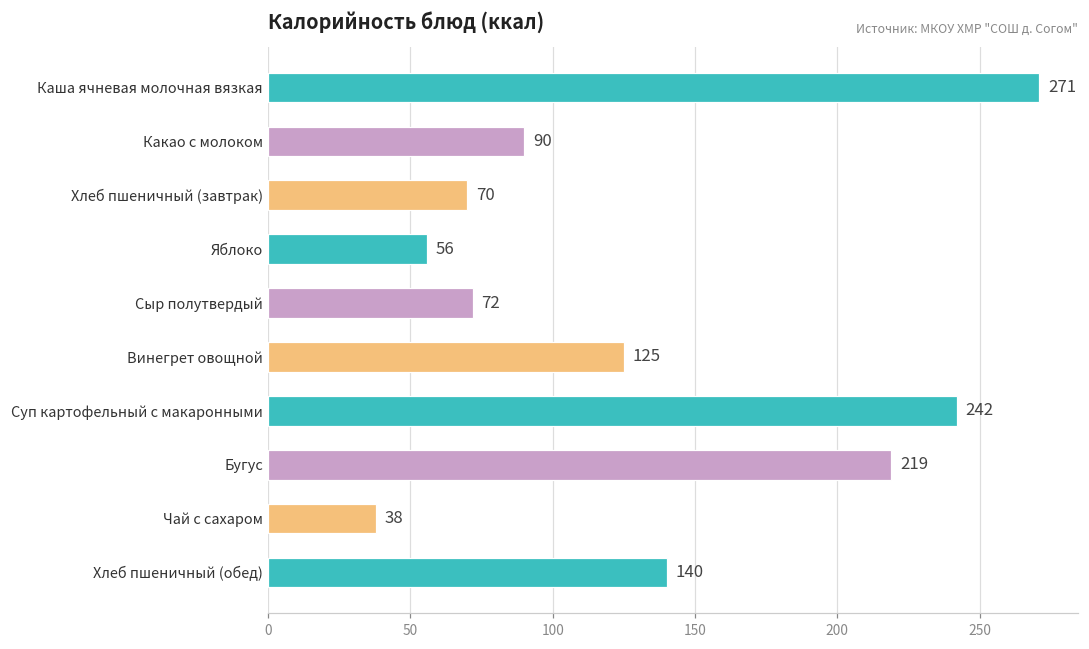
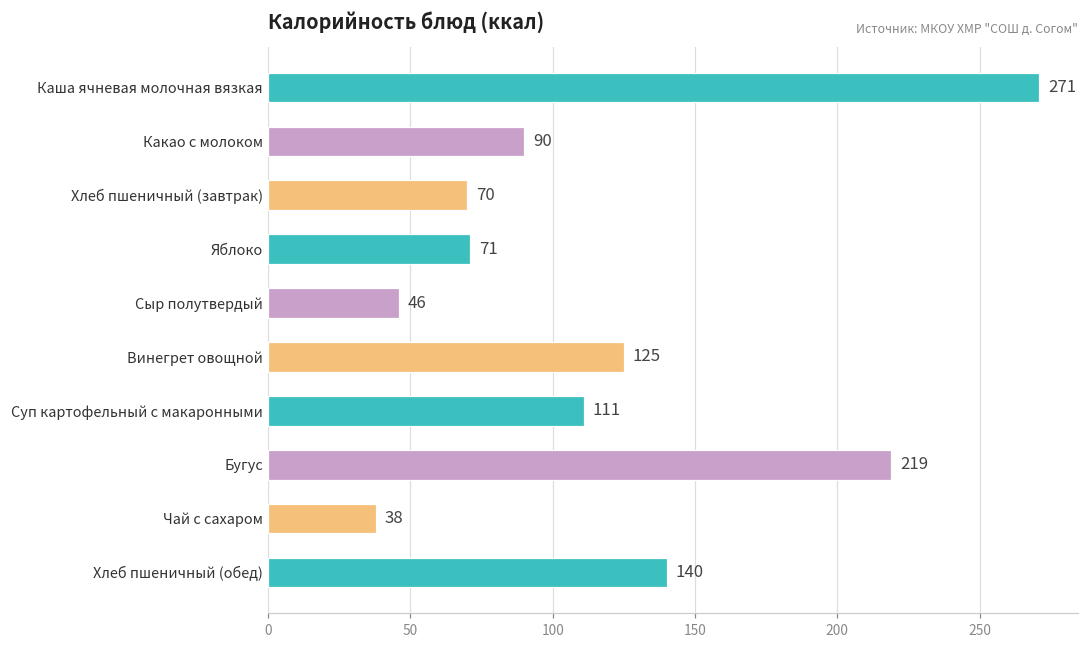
Яблоко: 56 -> 71
Сыр полутвердый: 72 -> 46
Суп картофельный с макаронными: 242 -> 111
